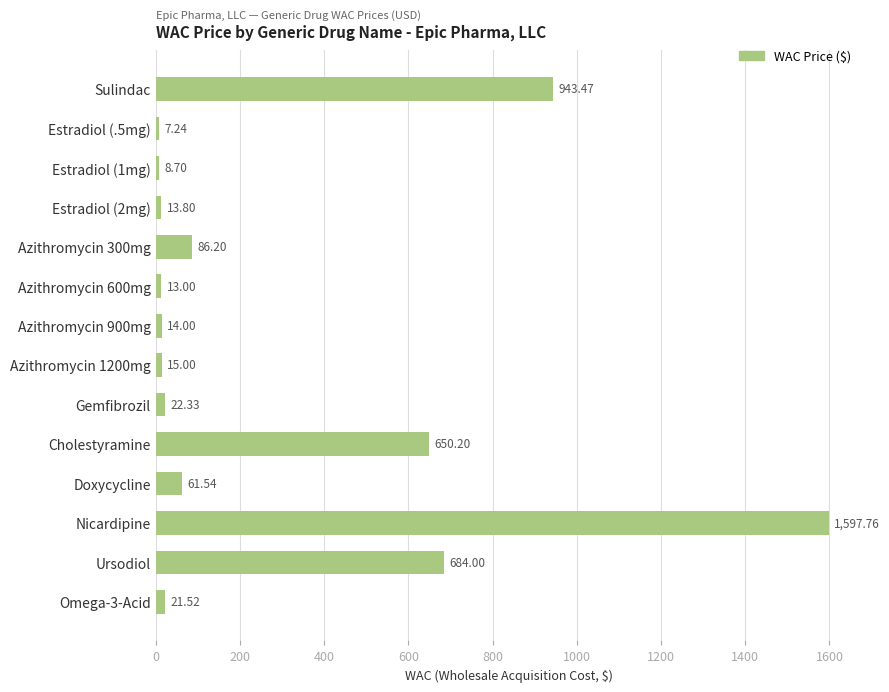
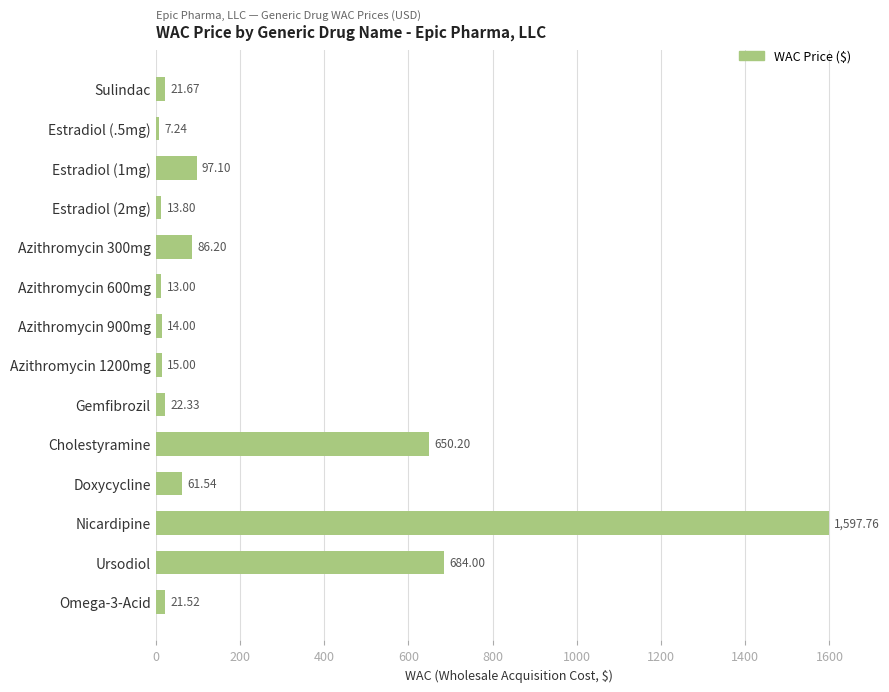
Sulindac: 943.47 -> 21.67
Estradiol (1mg): 8.70 -> 97.10
